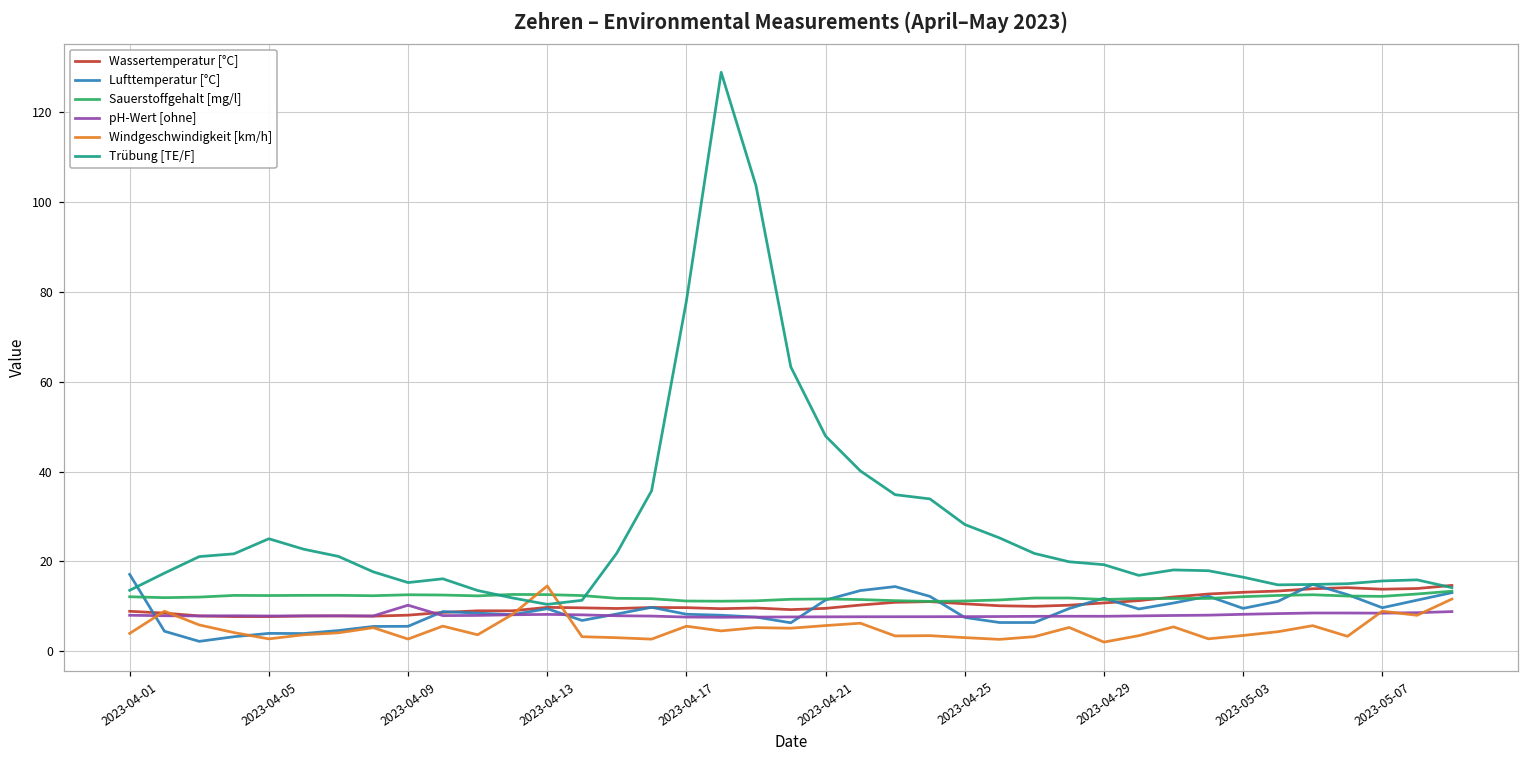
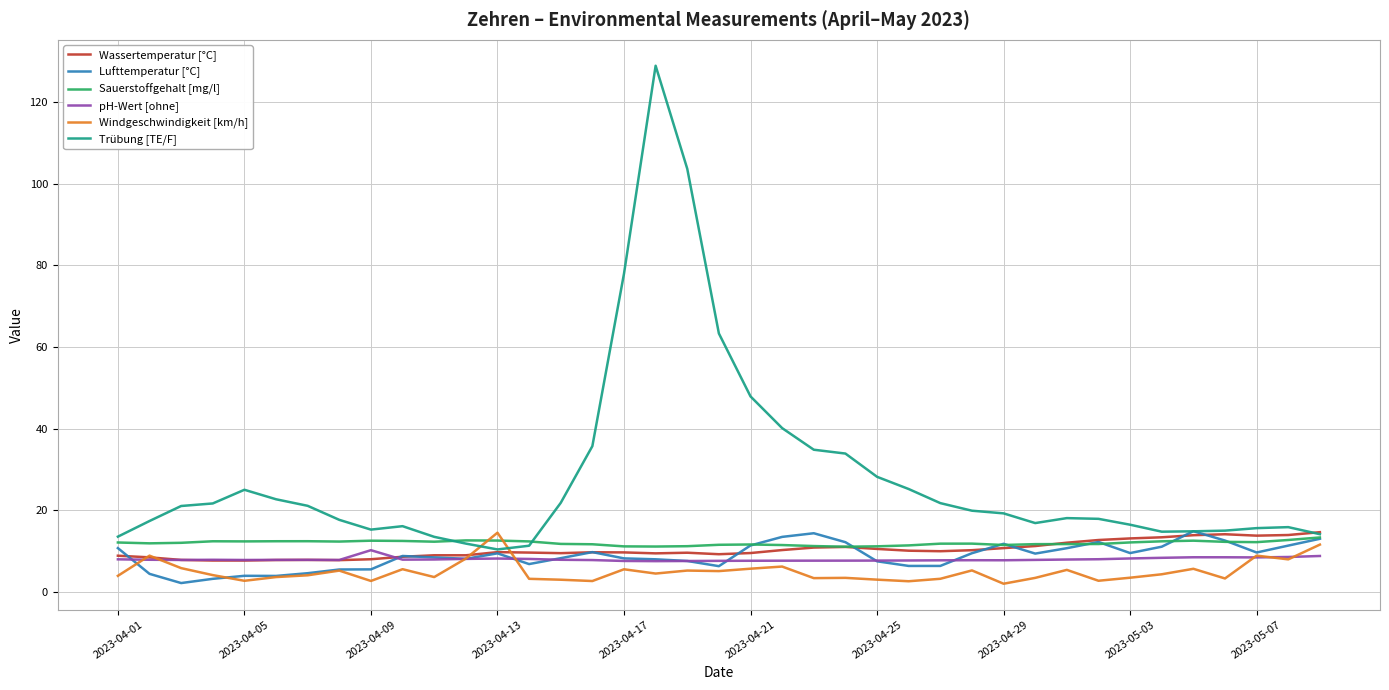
Lufttemperatur [°C], 2023-04-01: 17 -> 11
